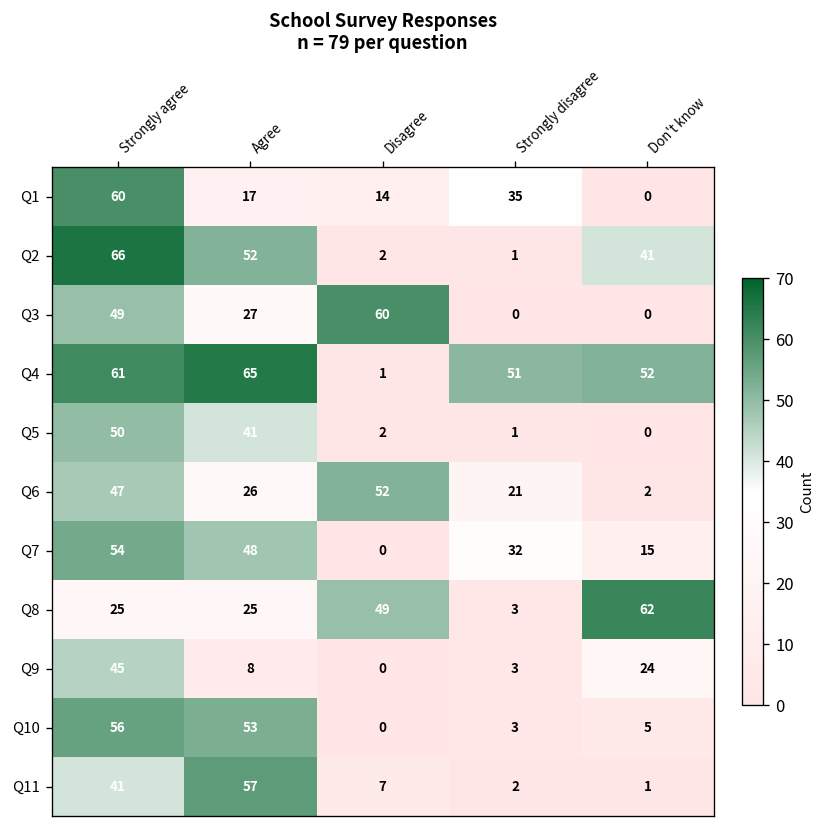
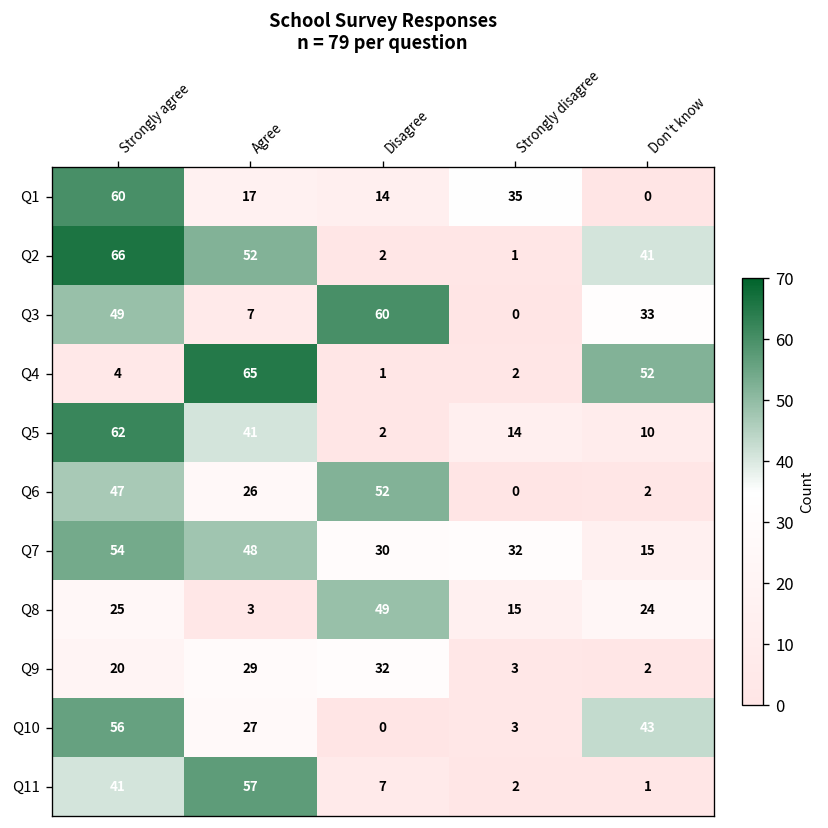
Q3, Agree: 27 -> 7
Q3, Don't know: 0 -> 33
Q4, Strongly agree: 61 -> 4
Q4, Strongly disagree: 51 -> 2
Q5, Strongly agree: 50 -> 62
Q5, Strongly disagree: 1 -> 14
Q5, Don't know: 0 -> 10
Q6, Strongly disagree: 21 -> 0
Q7, Disagree: 0 -> 30
Q8, Agree: 25 -> 3
Q8, Strongly disagree: 3 -> 15
Q8, Don't know: 62 -> 24
Q9, Strongly agree: 45 -> 20
Q9, Agree: 8 -> 29
Q9, Disagree: 0 -> 32
Q9, Don't know: 24 -> 2
Q10, Agree: 53 -> 27
Q10, Don't know: 5 -> 43
